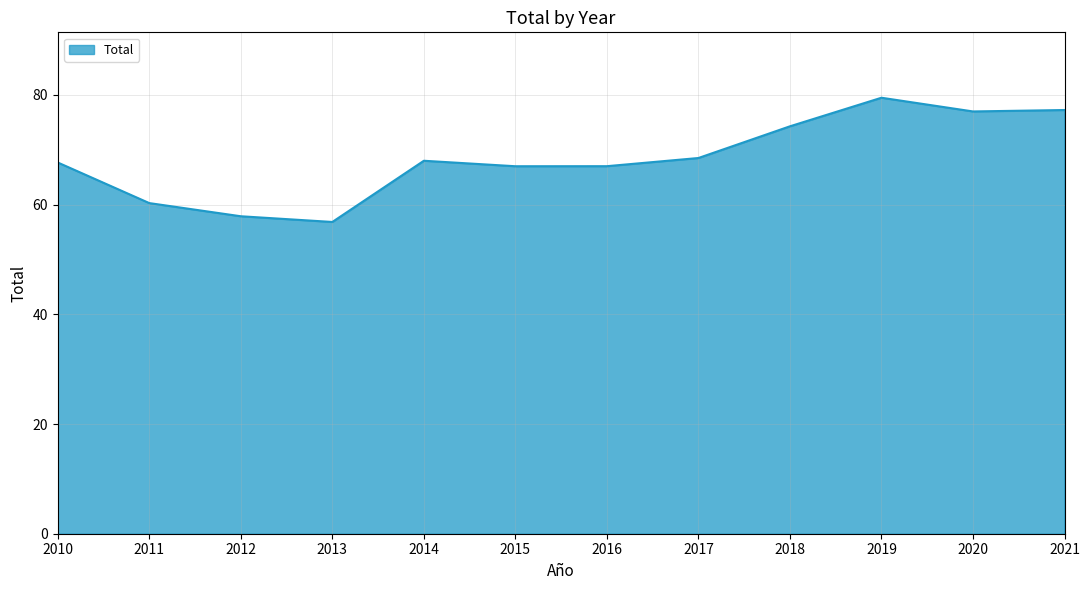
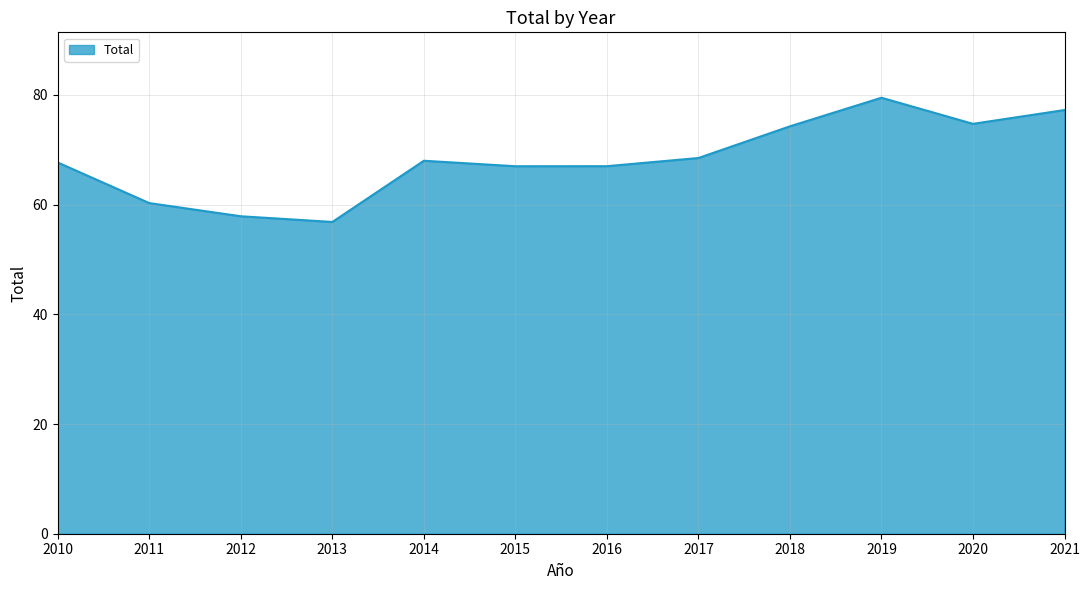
2020: 77 -> 75
